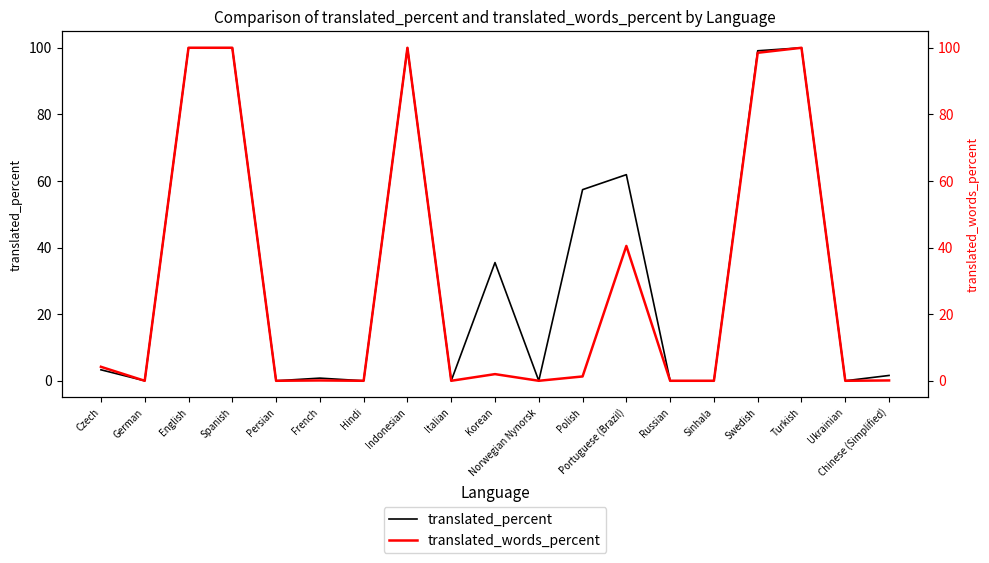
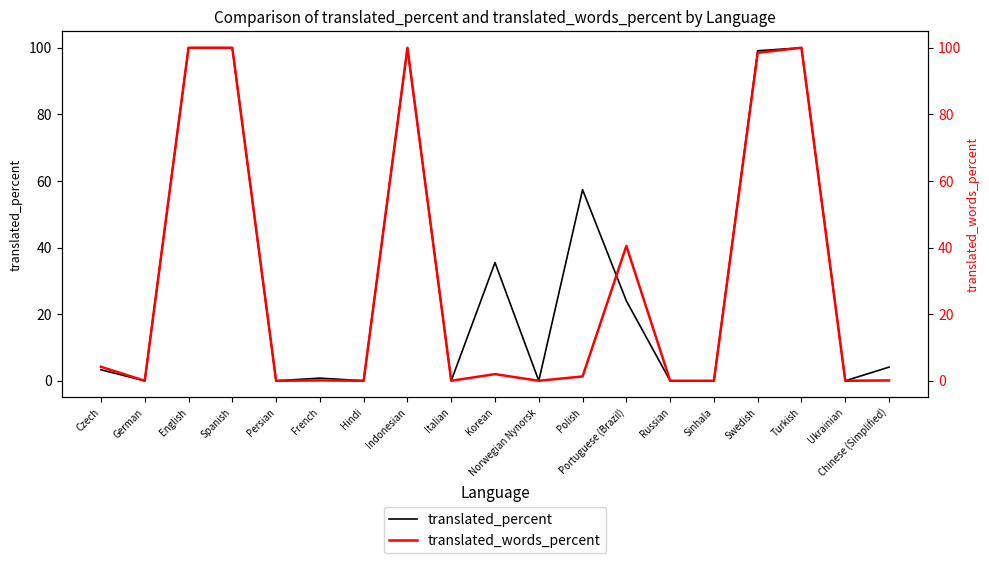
translated_percent, Portuguese (Brazil): 62 -> 24
translated_percent, Chinese (Simplified): 2 -> 4
